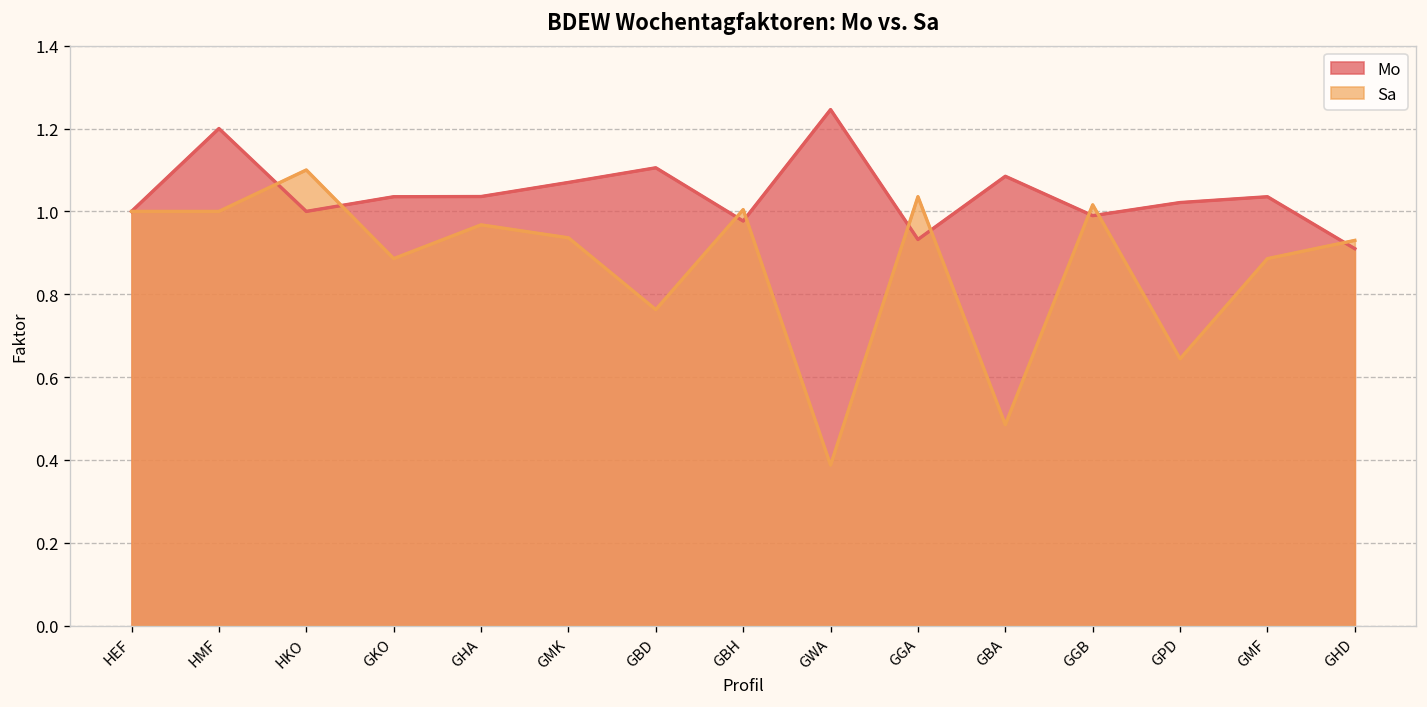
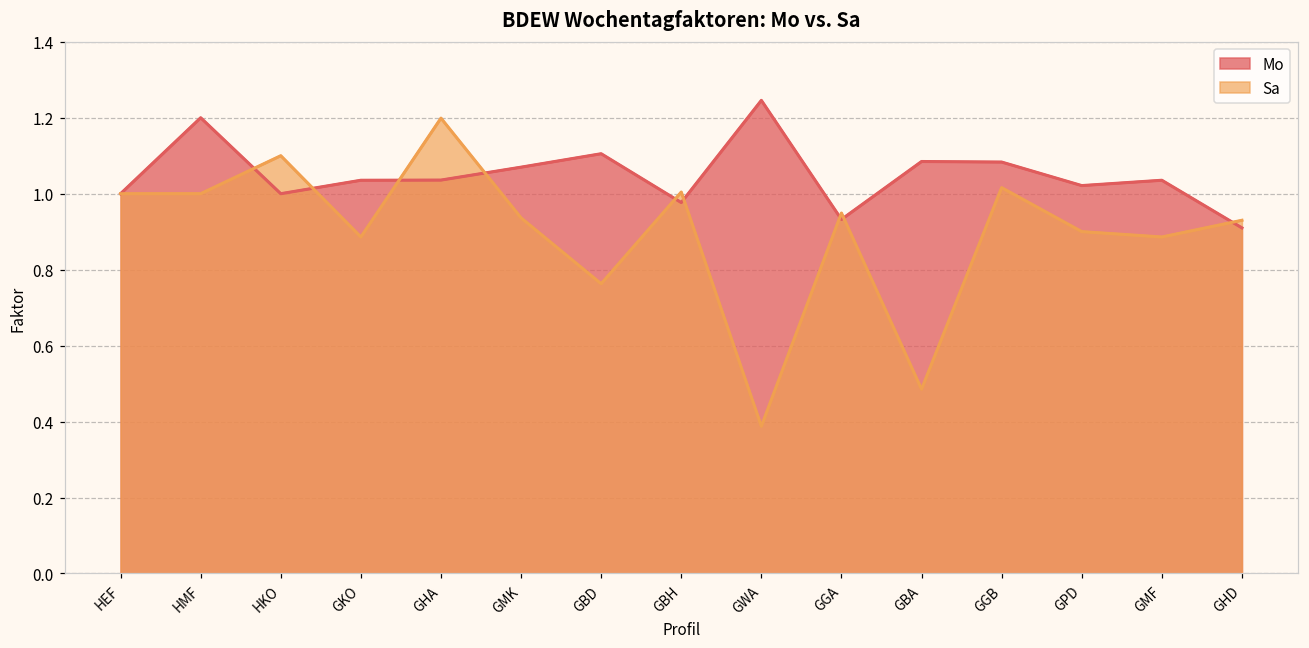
Sa, GHA: 0.97 -> 1.20
Sa, GGA: 1.04 -> 0.95
Mo, GGB: 0.99 -> 1.08
Sa, GPD: 0.64 -> 0.90
